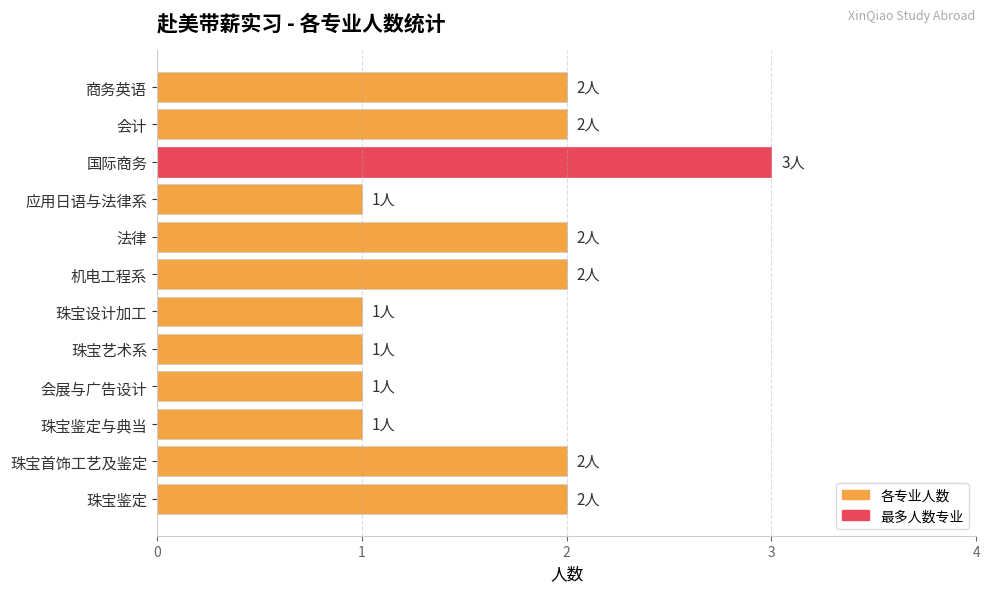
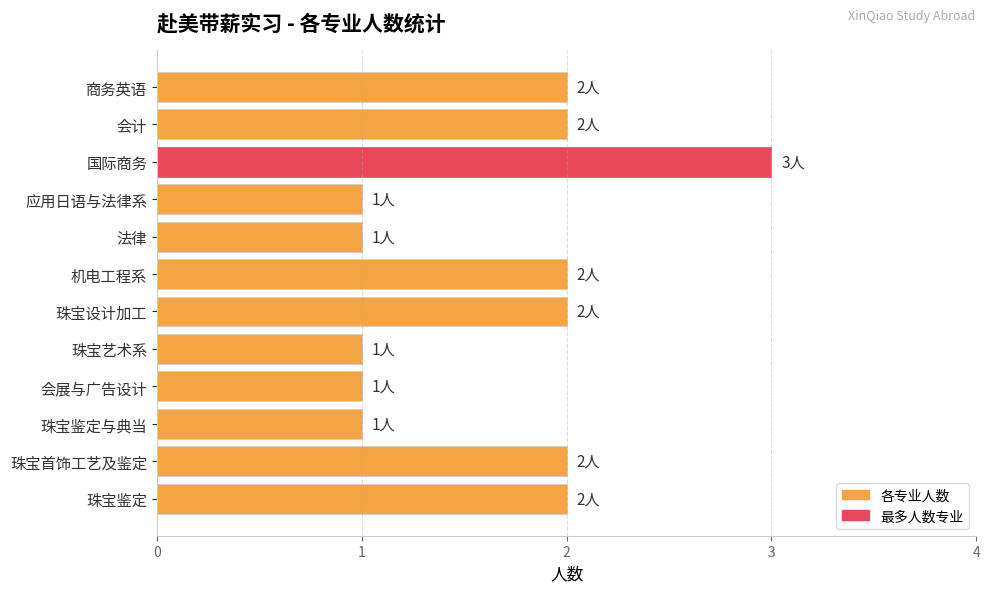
法律: 2人 -> 1人
珠宝设计加工: 1人 -> 2人
